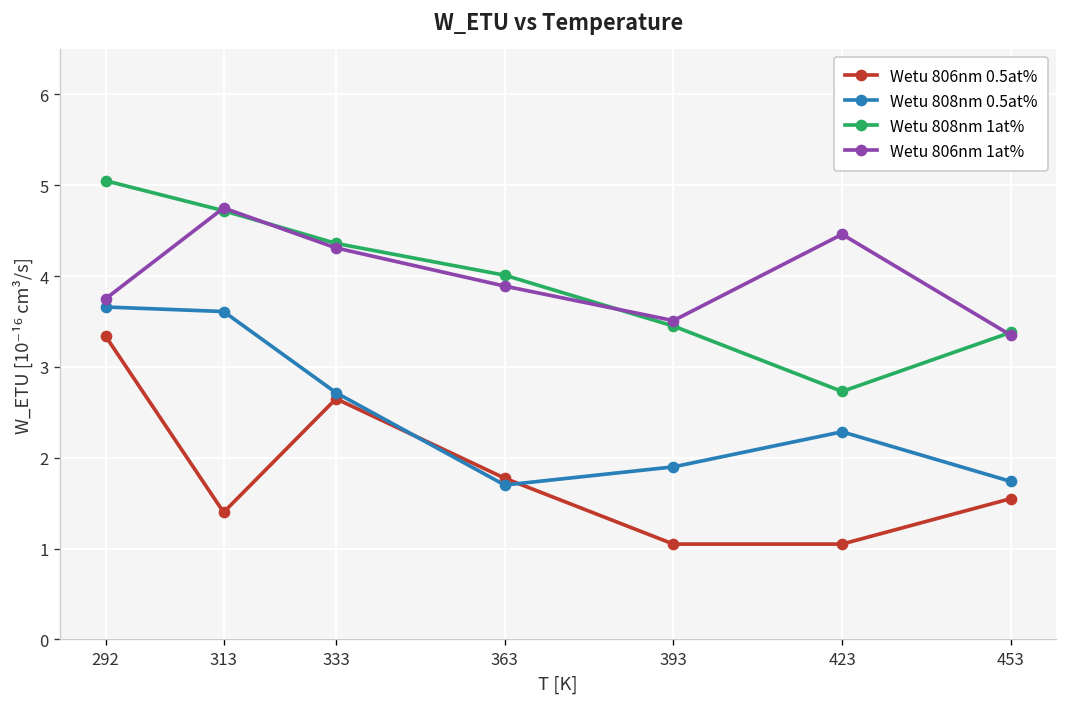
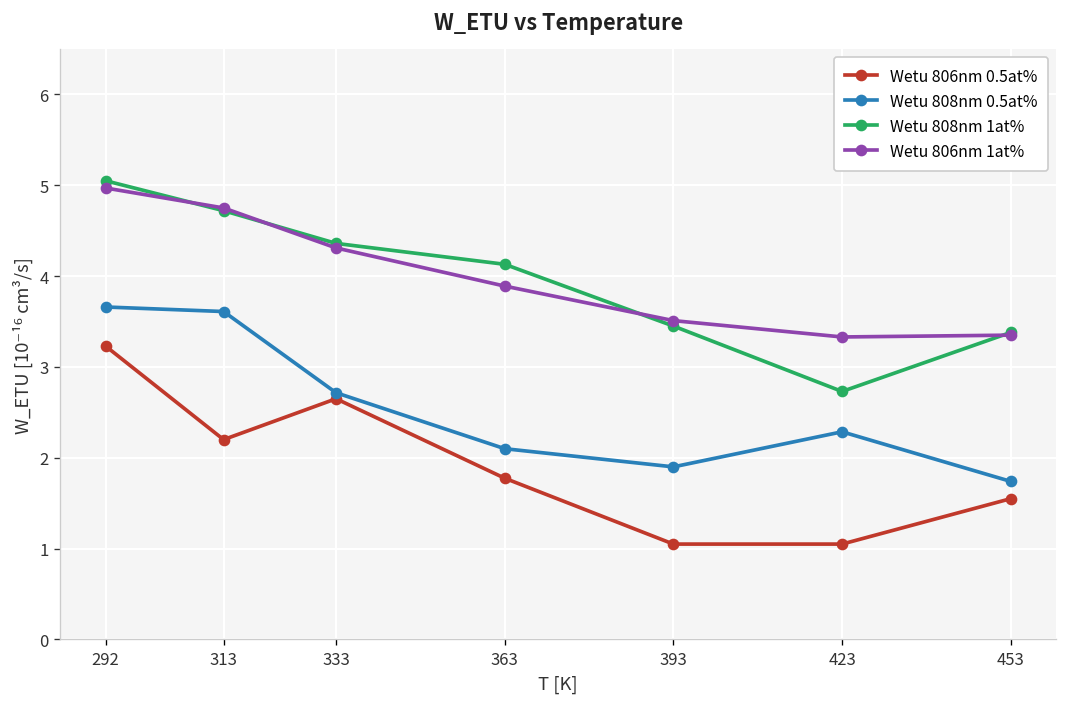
Wetu 806nm 0.5at%, 292: 3.3 -> 3.2
Wetu 806nm 1at%, 292: 3.8 -> 5.0
Wetu 806nm 0.5at%, 313: 1.4 -> 2.2
Wetu 808nm 0.5at%, 363: 1.7 -> 2.1
Wetu 808nm 1at%, 363: 4.0 -> 4.1
Wetu 806nm 1at%, 423: 4.5 -> 3.3
